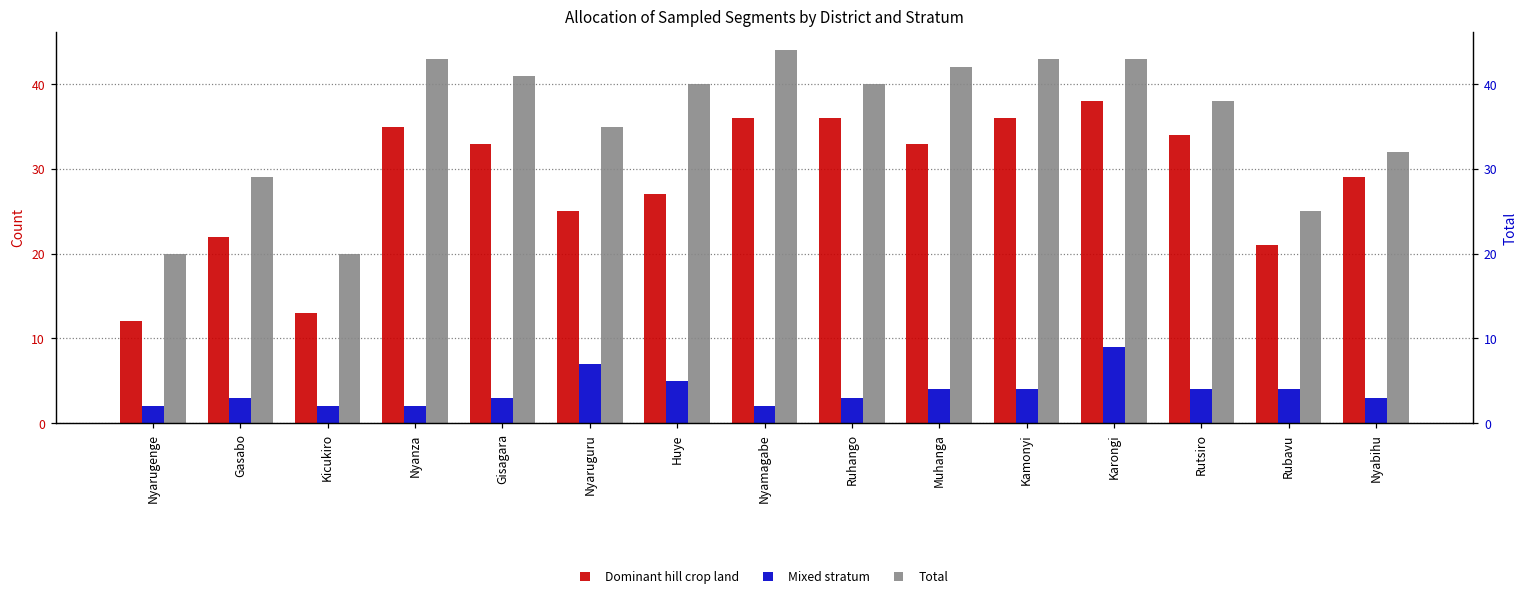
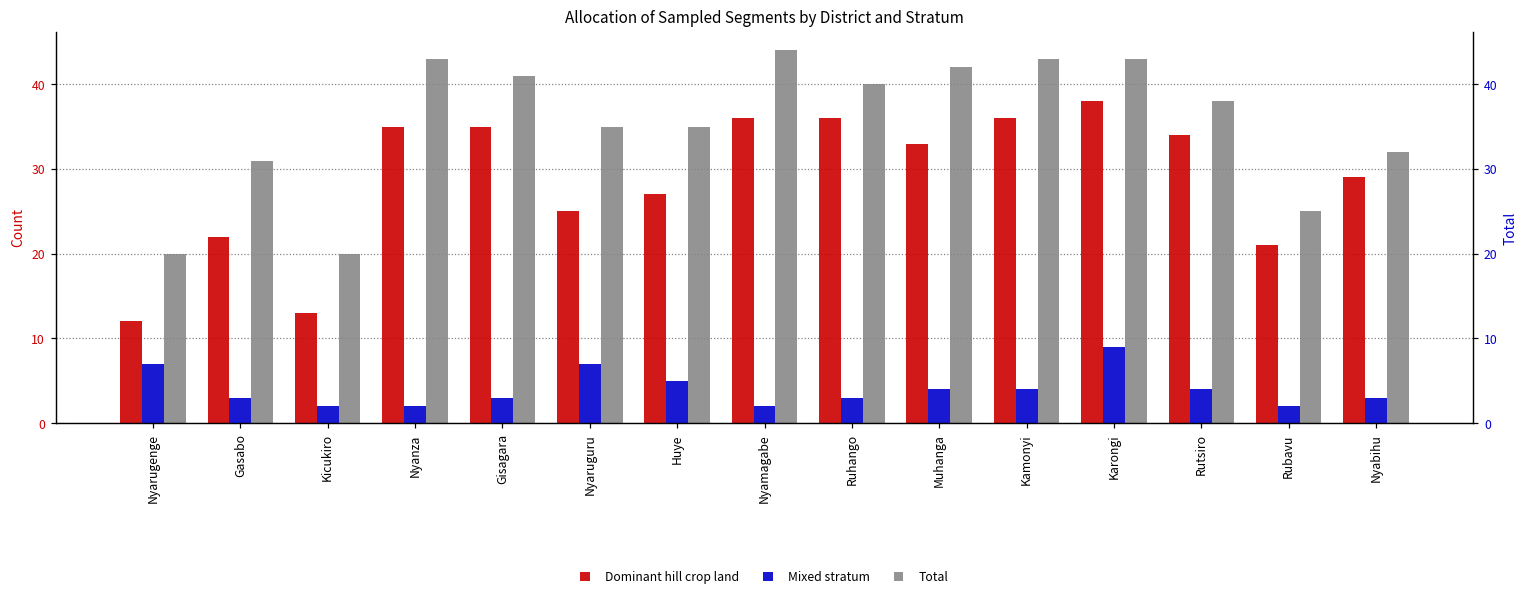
Mixed stratum, Nyarugenge: 2 -> 7
Total, Gasabo: 29 -> 31
Dominant hill crop land, Gisagara: 33 -> 35
Total, Huye: 40 -> 35
Mixed stratum, Rubavu: 4 -> 2
